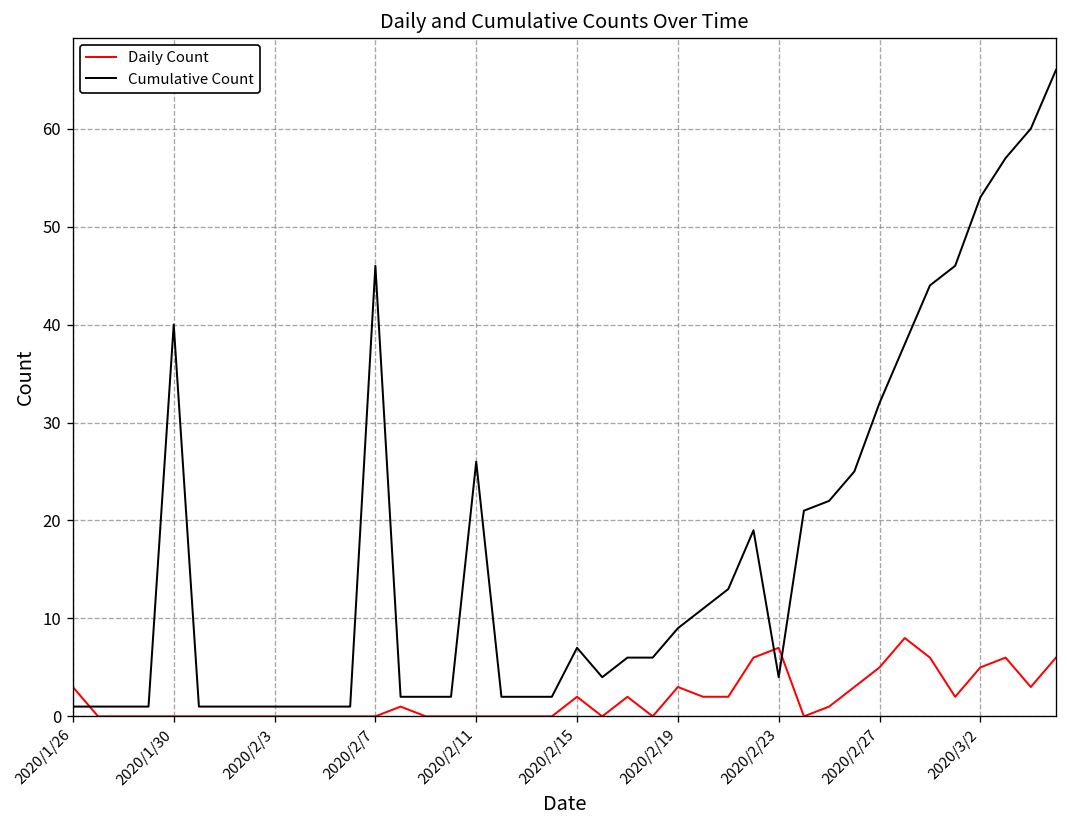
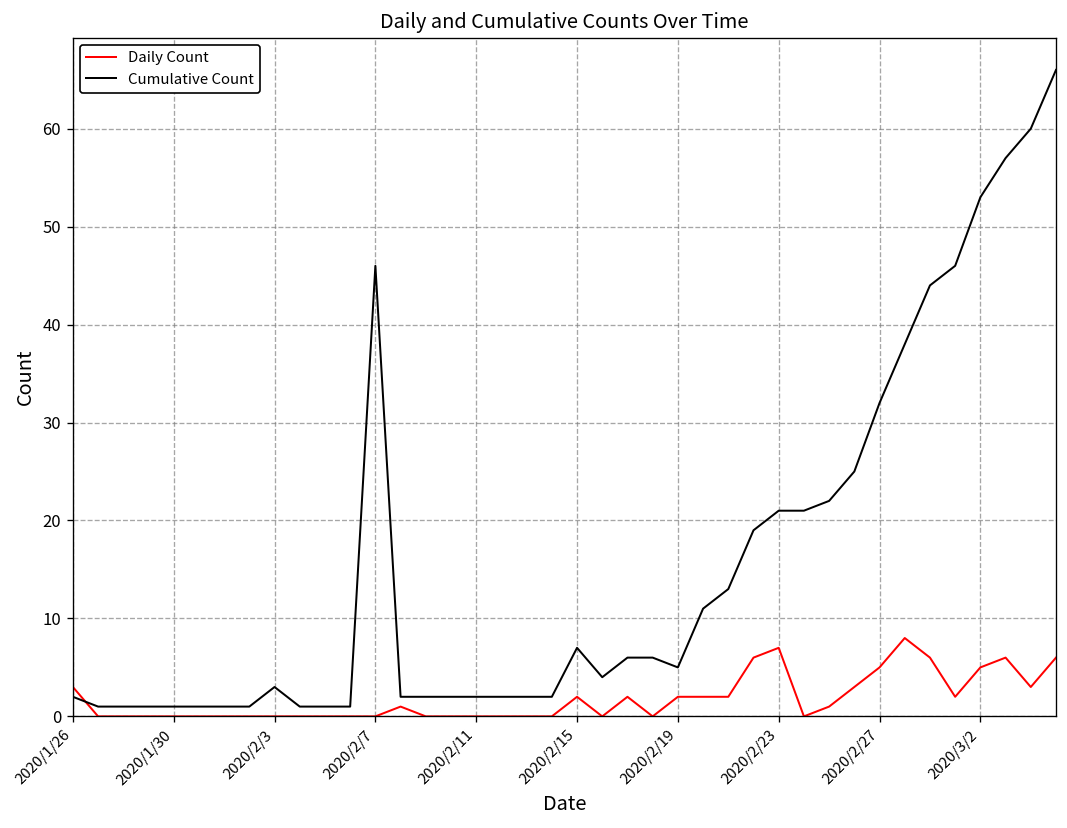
Cumulative Count, 2020/1/26: 1 -> 2
Cumulative Count, 2020/1/30: 40 -> 1
Cumulative Count, 2020/2/3: 1 -> 3
Cumulative Count, 2020/2/11: 26 -> 2
Daily Count, 2020/2/19: 3 -> 2
Cumulative Count, 2020/2/19: 9 -> 5
Cumulative Count, 2020/2/23: 4 -> 21
